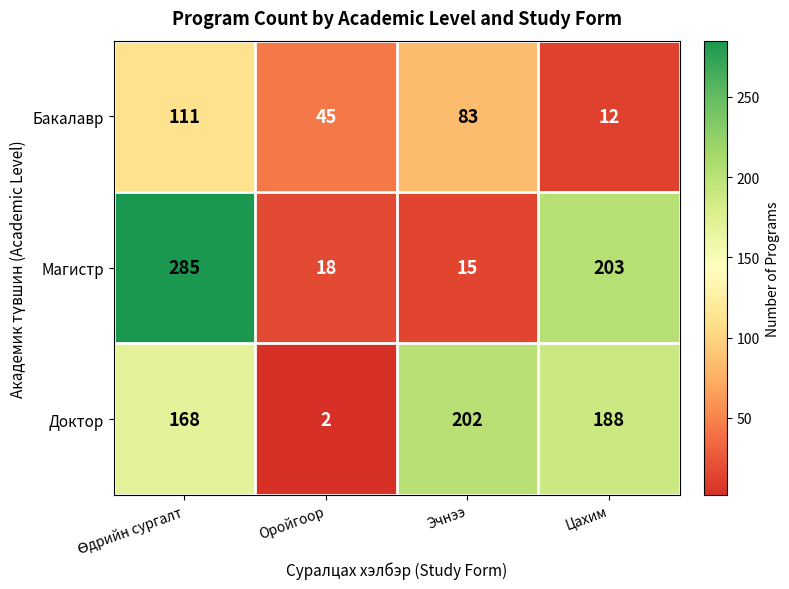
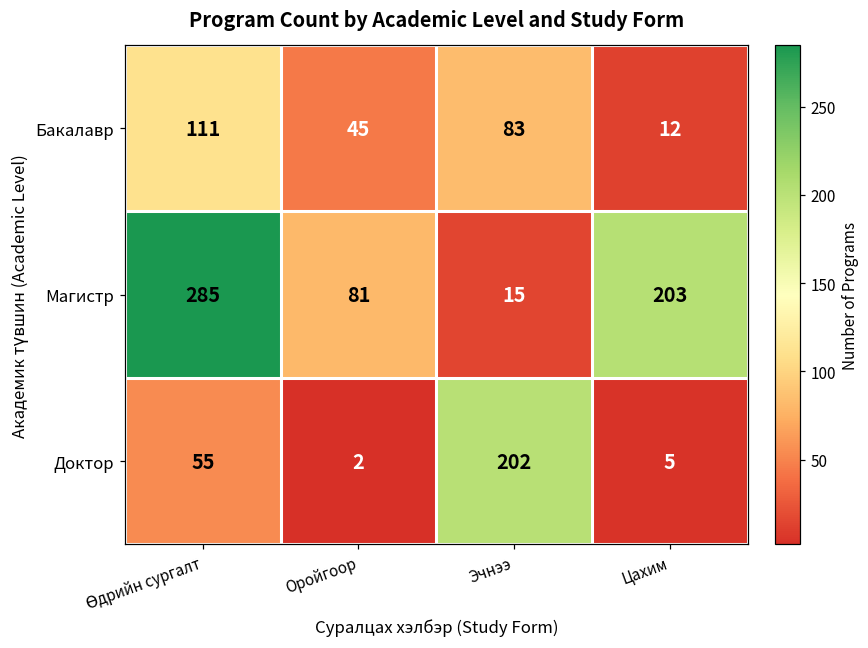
Магистр, Оройгоор: 18 -> 81
Доктор, Өдрийн сургалт: 168 -> 55
Доктор, Цахим: 188 -> 5
